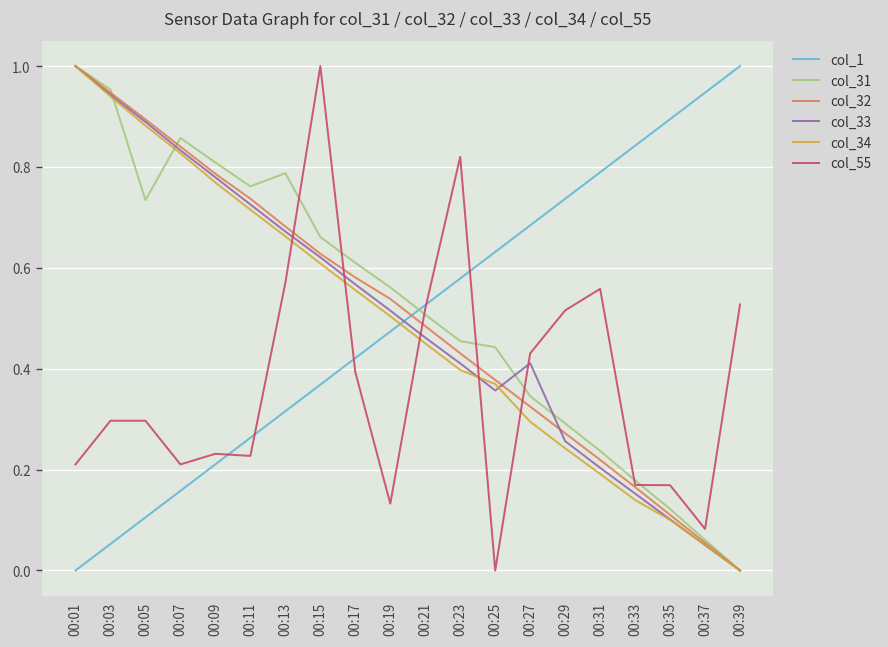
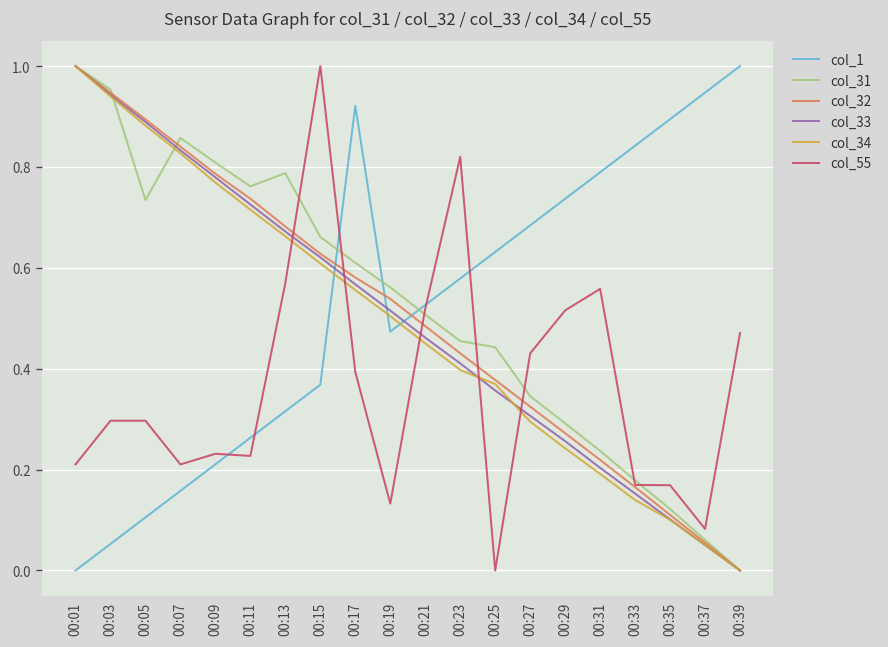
col_1, 00:17: 0.42 -> 0.92
col_33, 00:27: 0.41 -> 0.31
col_55, 00:39: 0.53 -> 0.47
